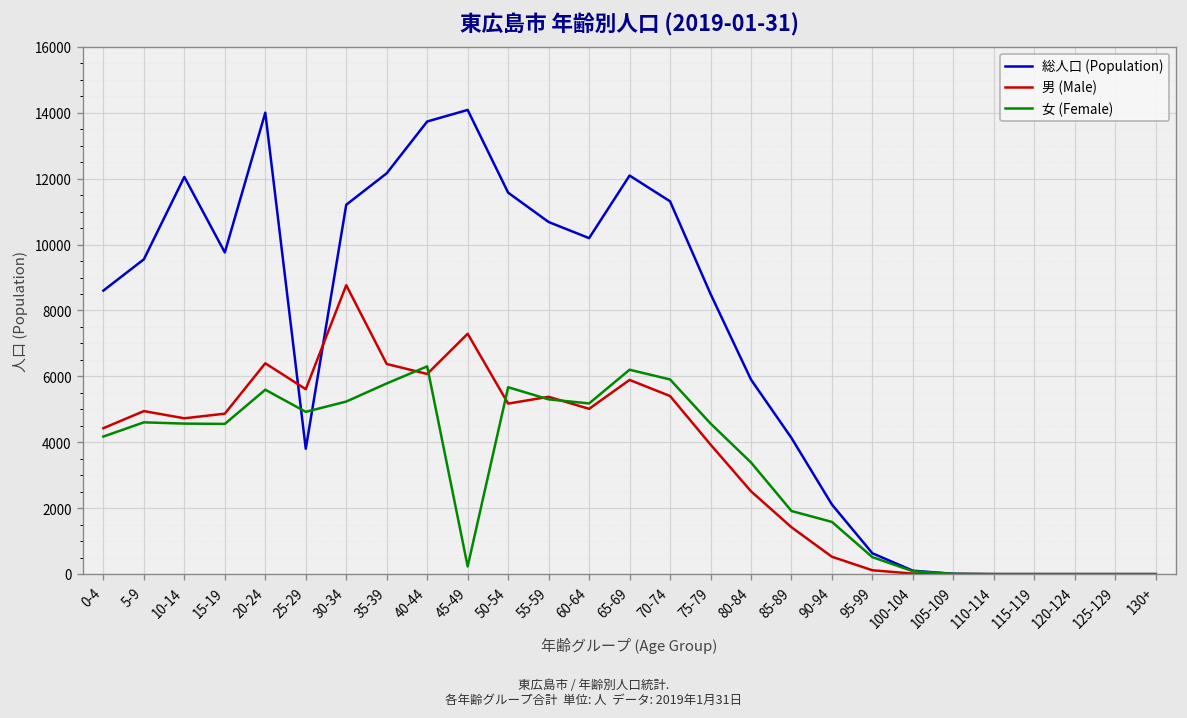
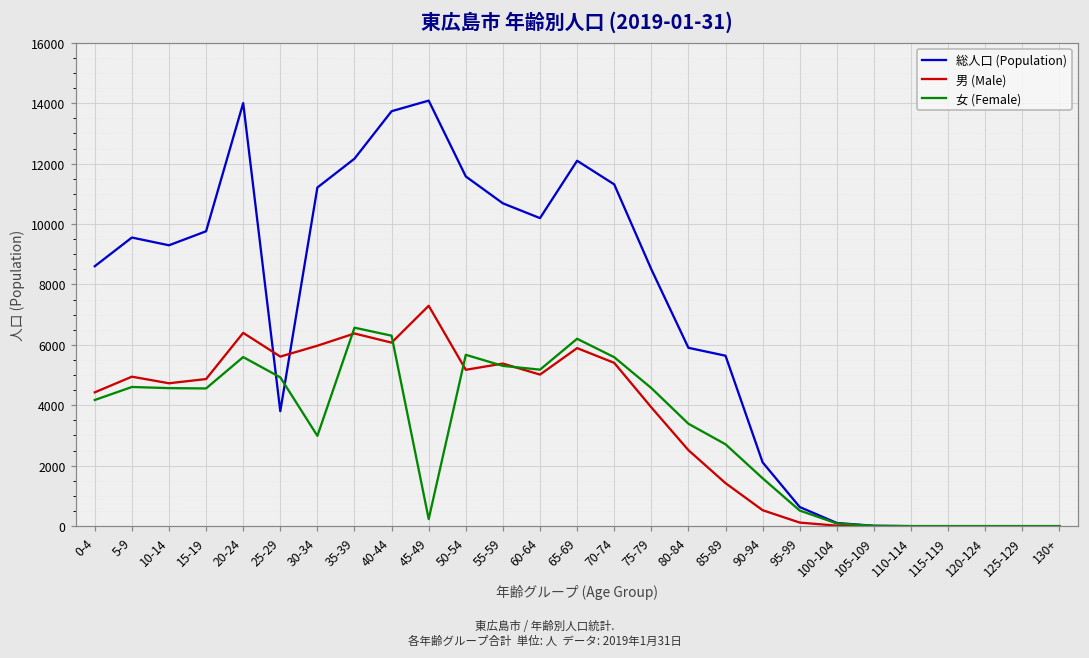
総人口 (Population), 10-14: 12100 -> 9300
男 (Male), 30-34: 8800 -> 6000
女 (Female), 30-34: 5200 -> 3000
女 (Female), 35-39: 5800 -> 6600
女 (Female), 70-74: 5900 -> 5600
総人口 (Population), 85-89: 4100 -> 5600
女 (Female), 85-89: 1900 -> 2700
